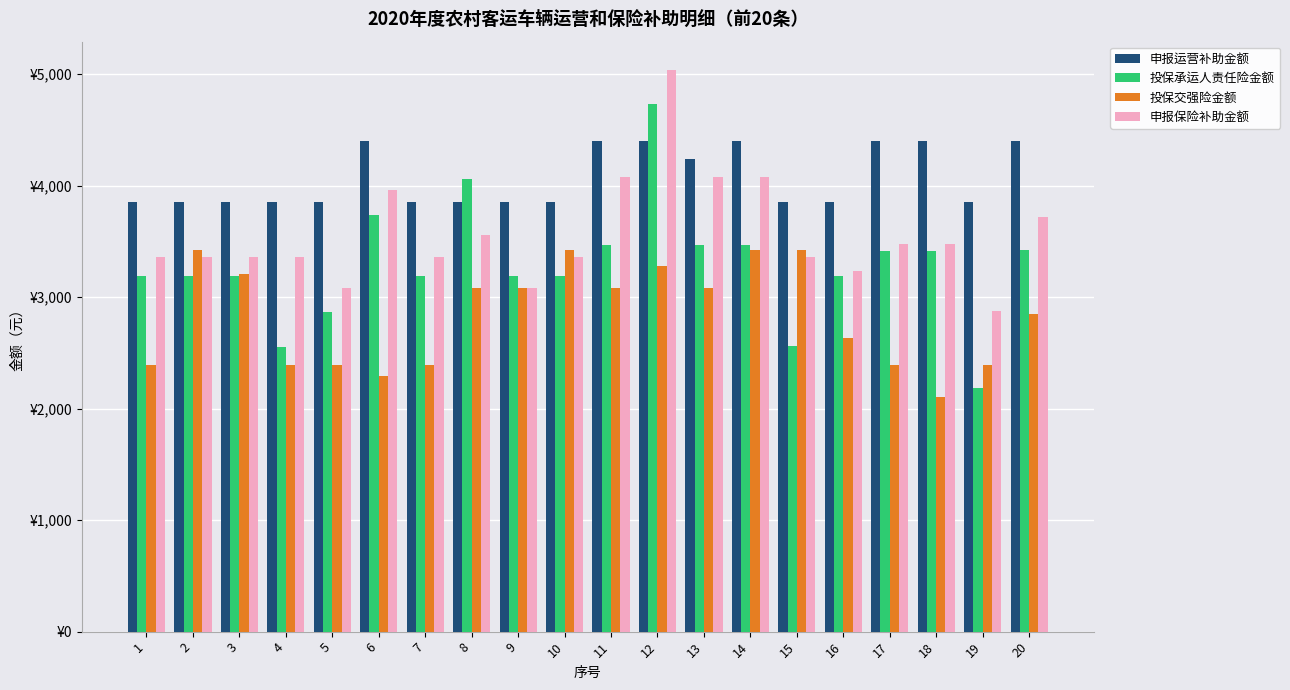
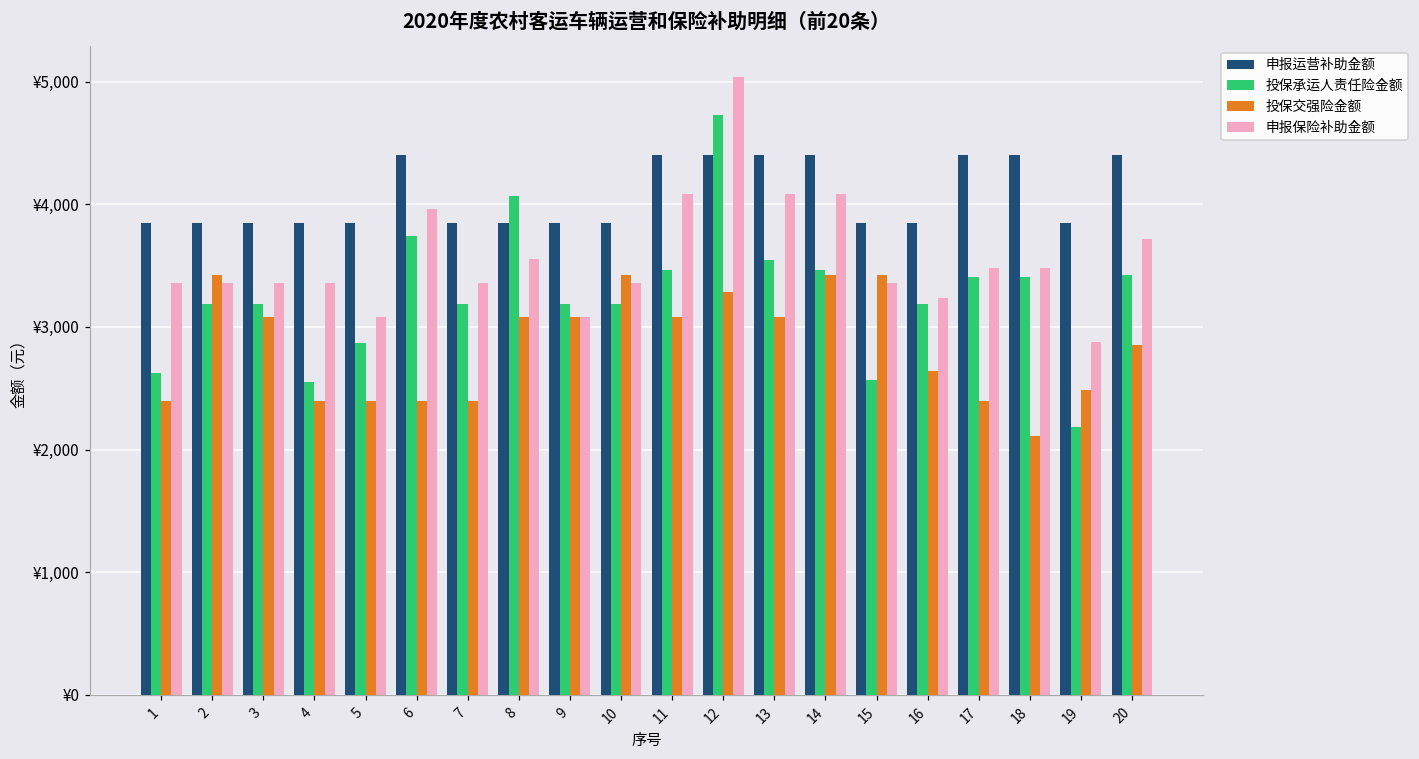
投保承运人责任险金额, 1: ¥3,190 -> ¥2,630
投保交强险金额, 3: ¥3,210 -> ¥3,080
投保交强险金额, 6: ¥2,290 -> ¥2,390
申报运营补助金额, 13: ¥4,240 -> ¥4,400
投保承运人责任险金额, 13: ¥3,470 -> ¥3,550
投保交强险金额, 19: ¥2,390 -> ¥2,480
